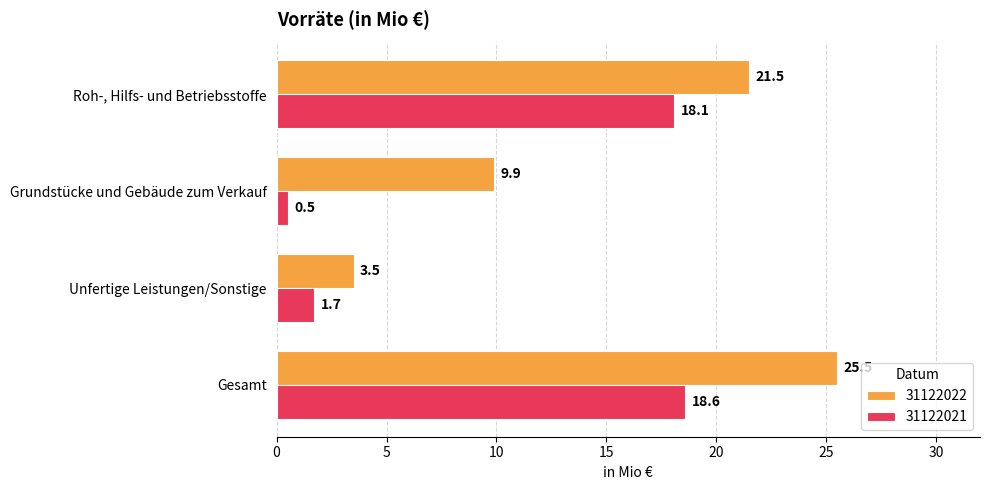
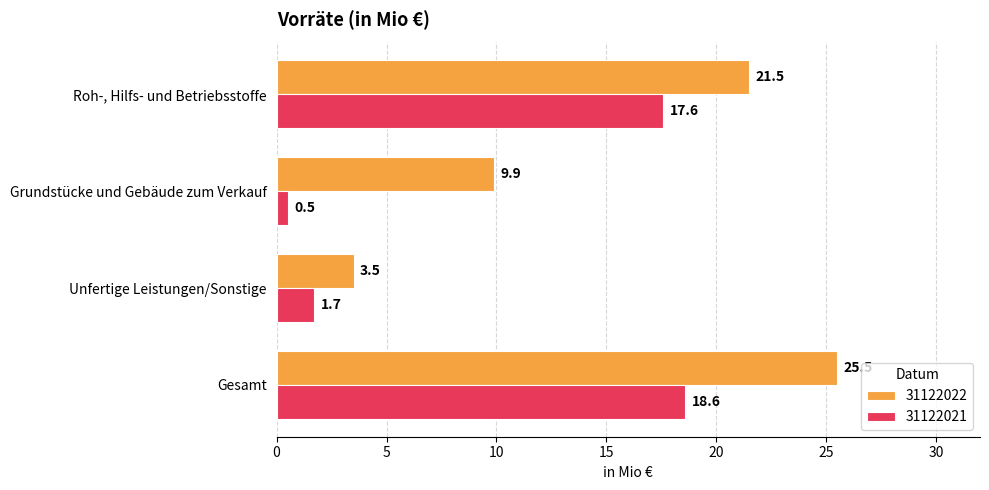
31122021, Roh-, Hilfs- und Betriebsstoffe: 18.1 -> 17.6
